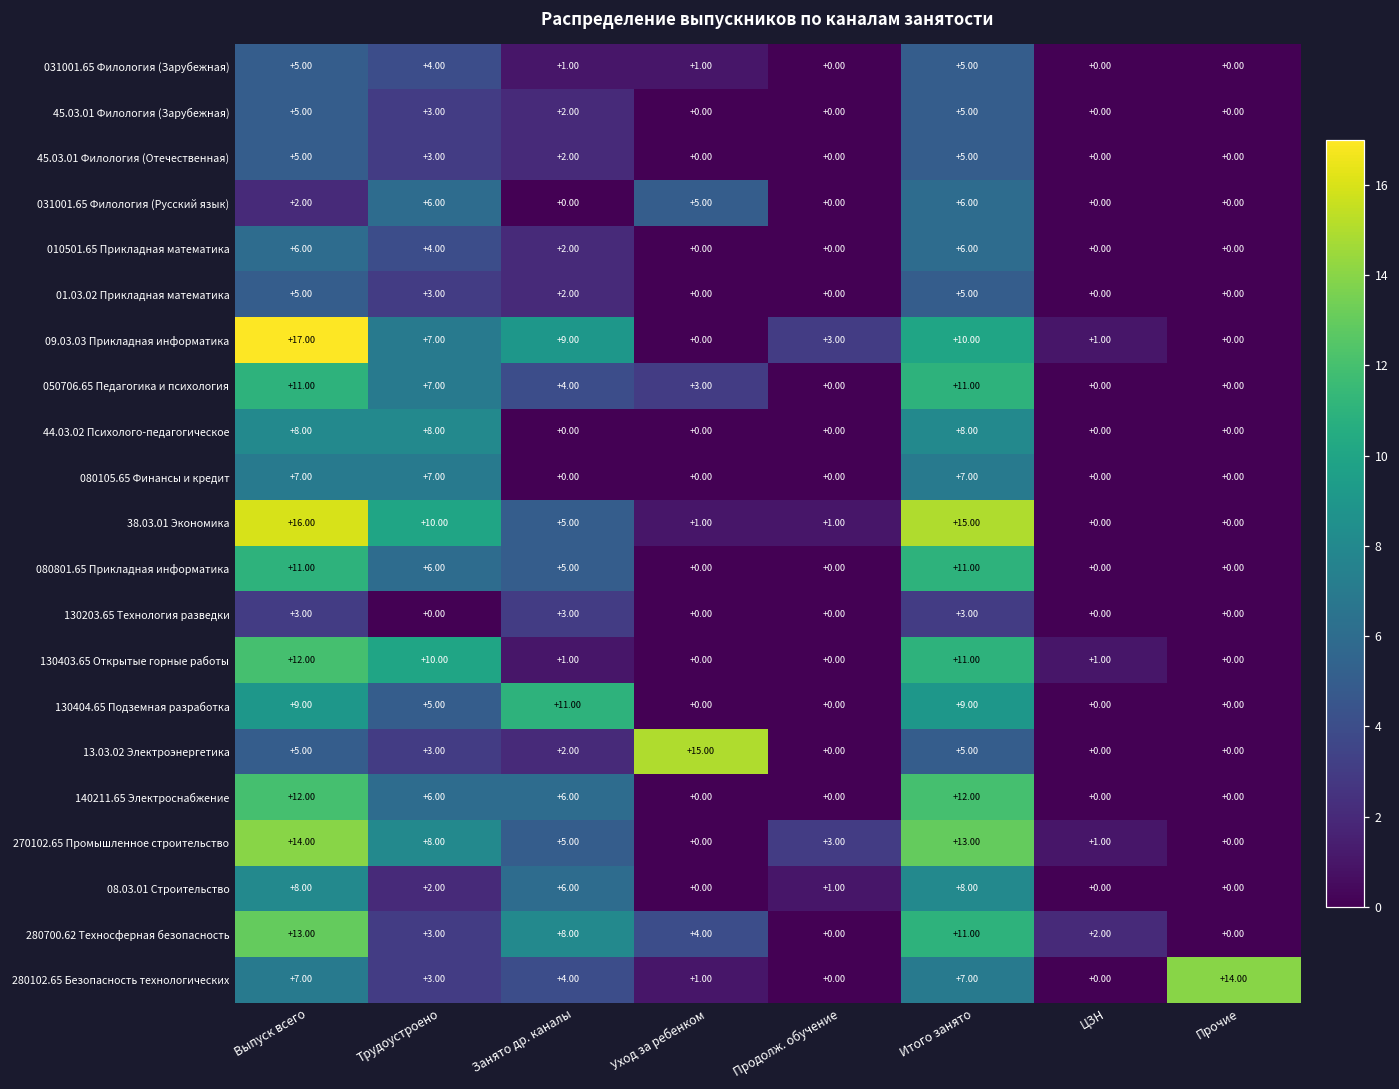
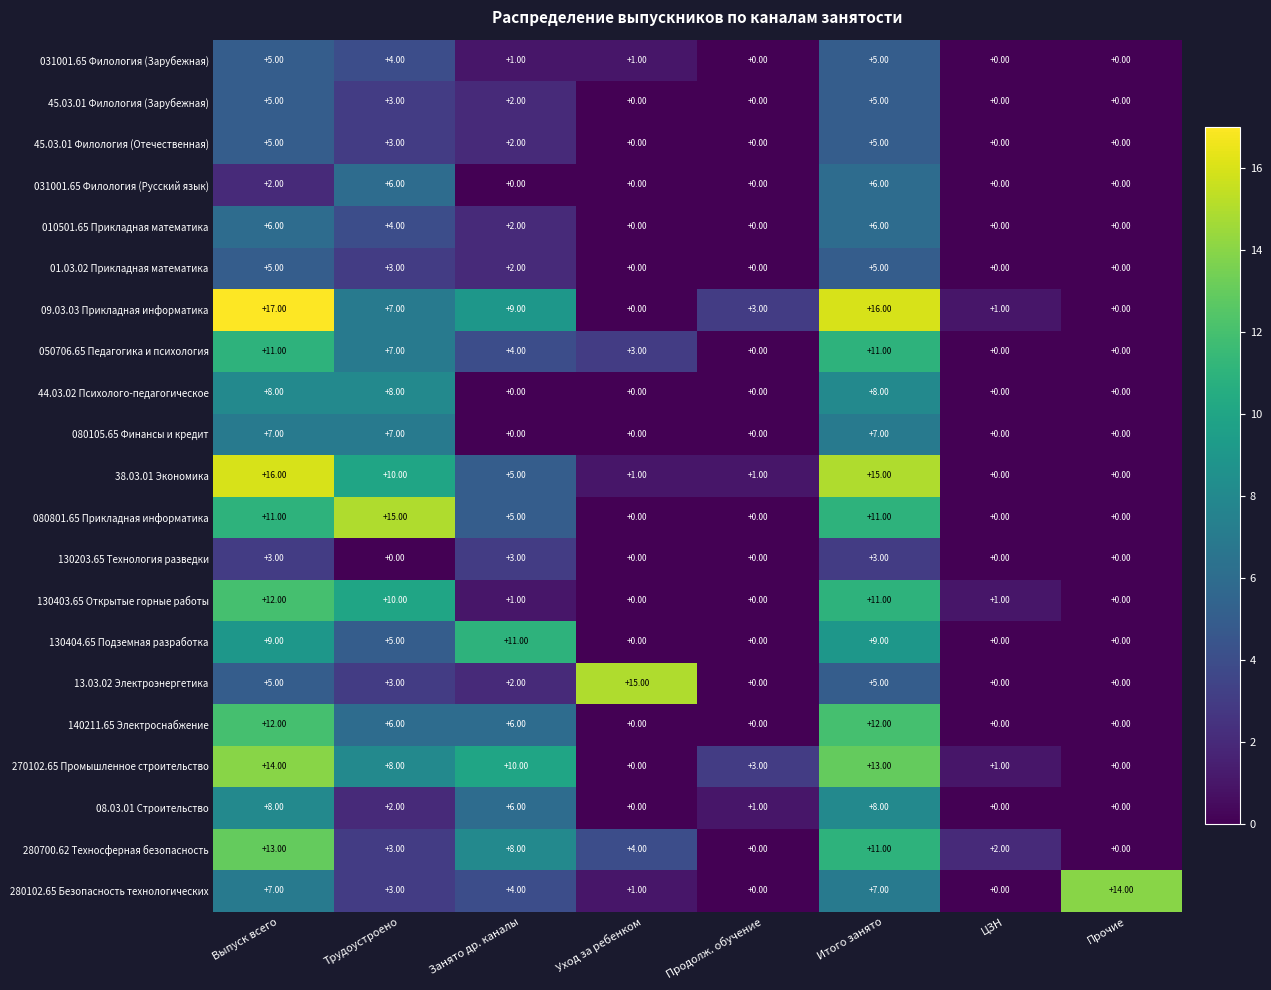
031001.65 Филология (Русский язык), Уход за ребенком: +5.00 -> +0.00
09.03.03 Прикладная информатика, Итого занято: +10.00 -> +16.00
080801.65 Прикладная информатика, Трудоустроено: +6.00 -> +15.00
270102.65 Промышленное строительство, Занято др. каналы: +5.00 -> +10.00
